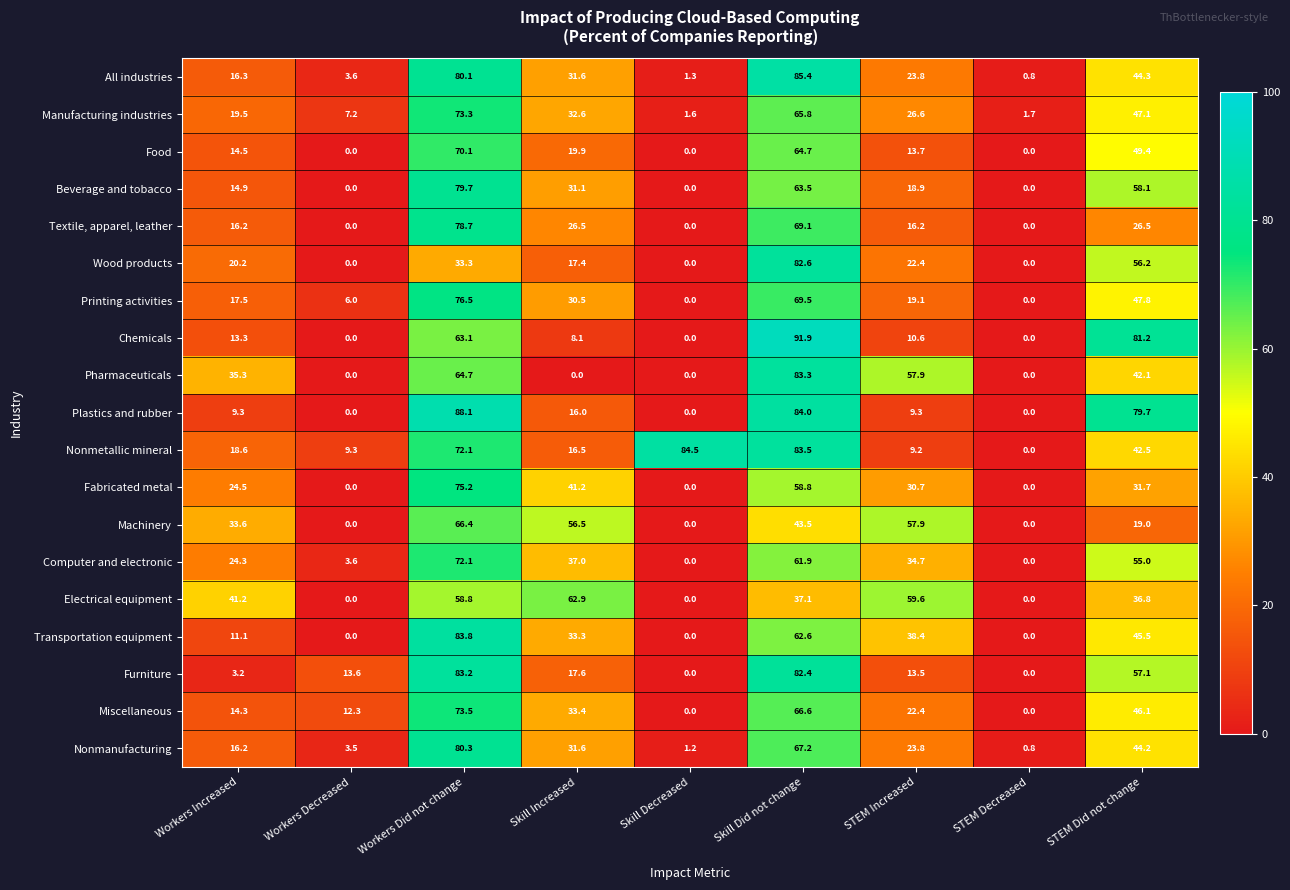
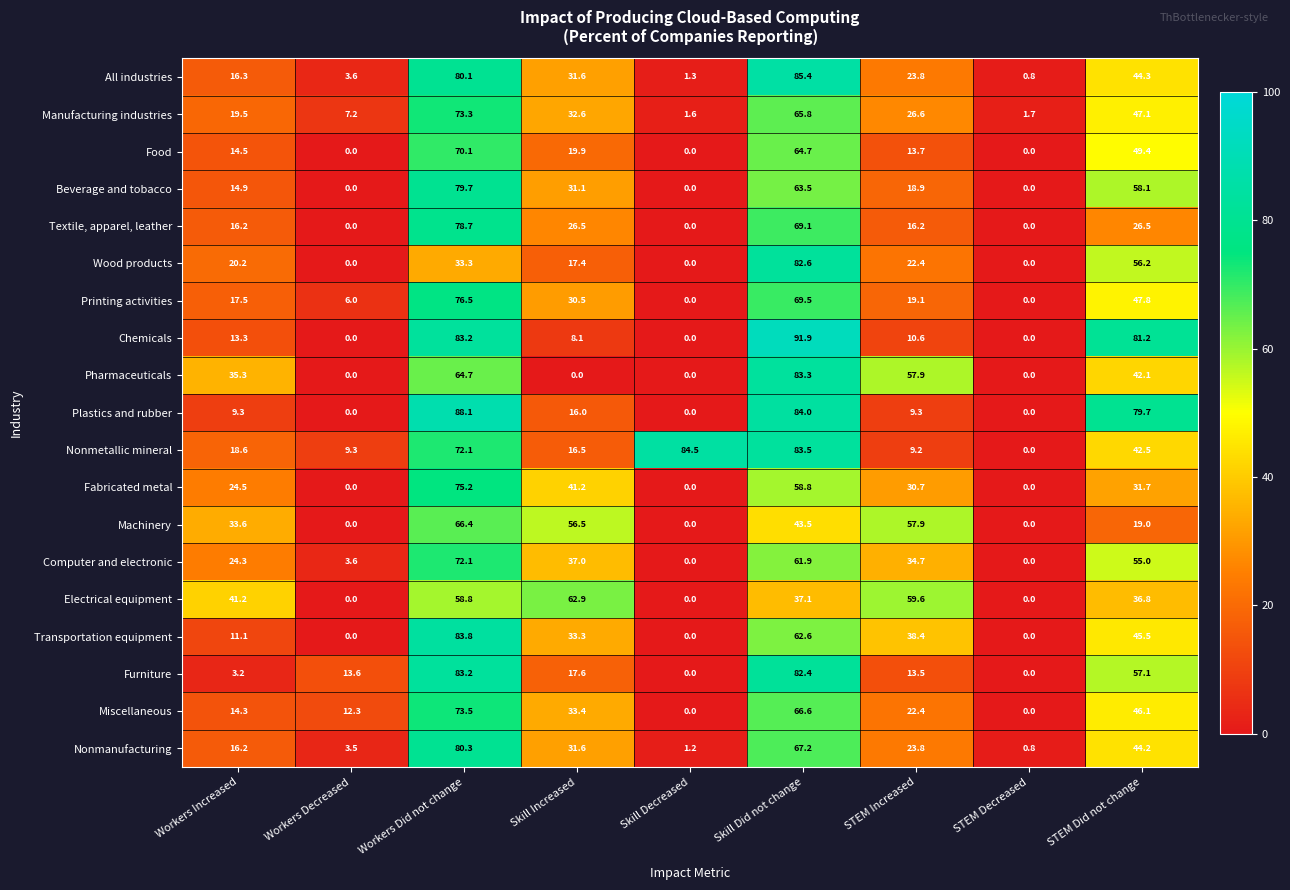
Chemicals, Workers Did not change: 63.1 -> 83.2
